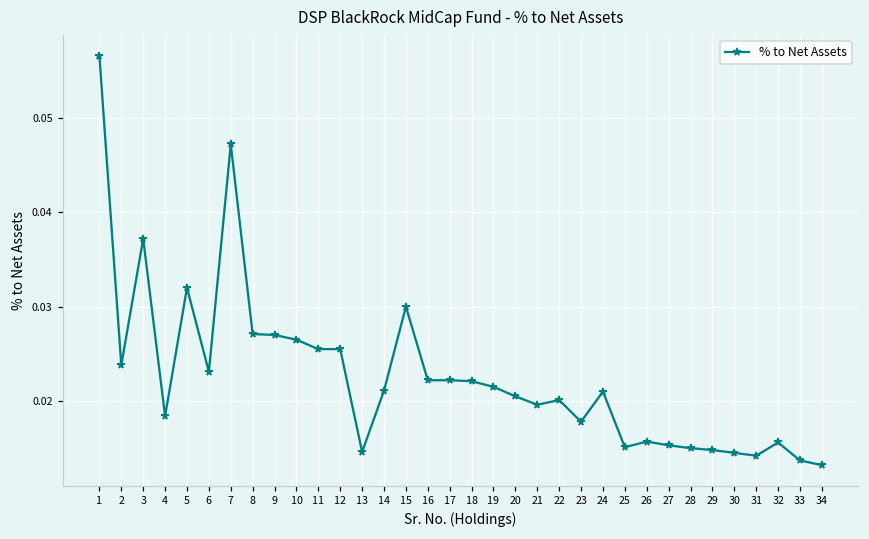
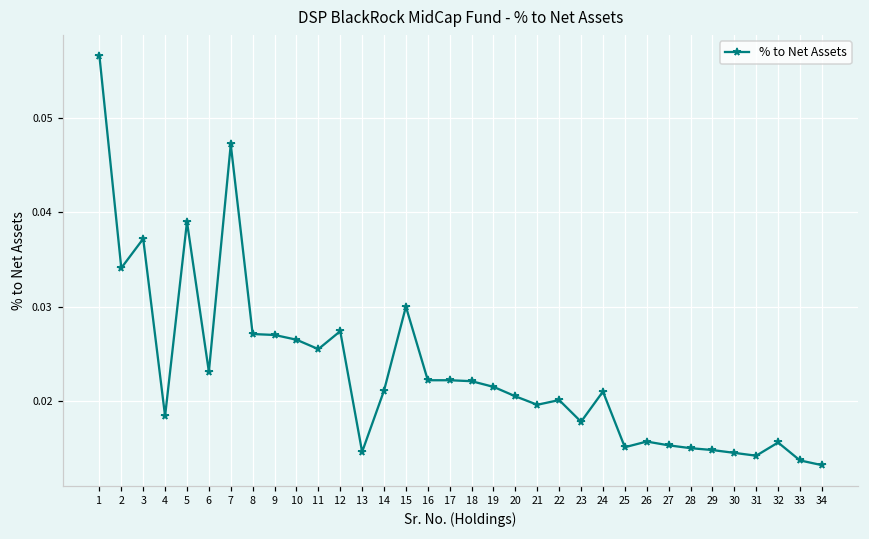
2: 0.024 -> 0.034
5: 0.032 -> 0.039
12: 0.026 -> 0.027
